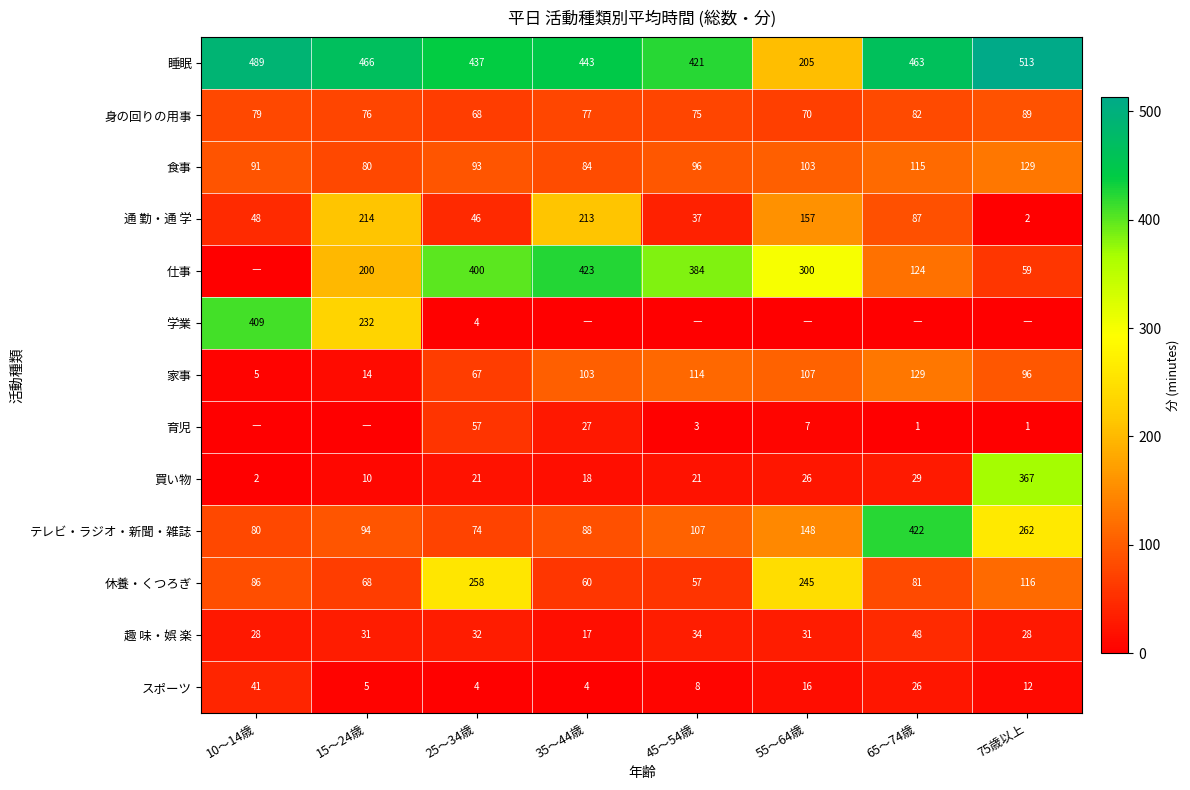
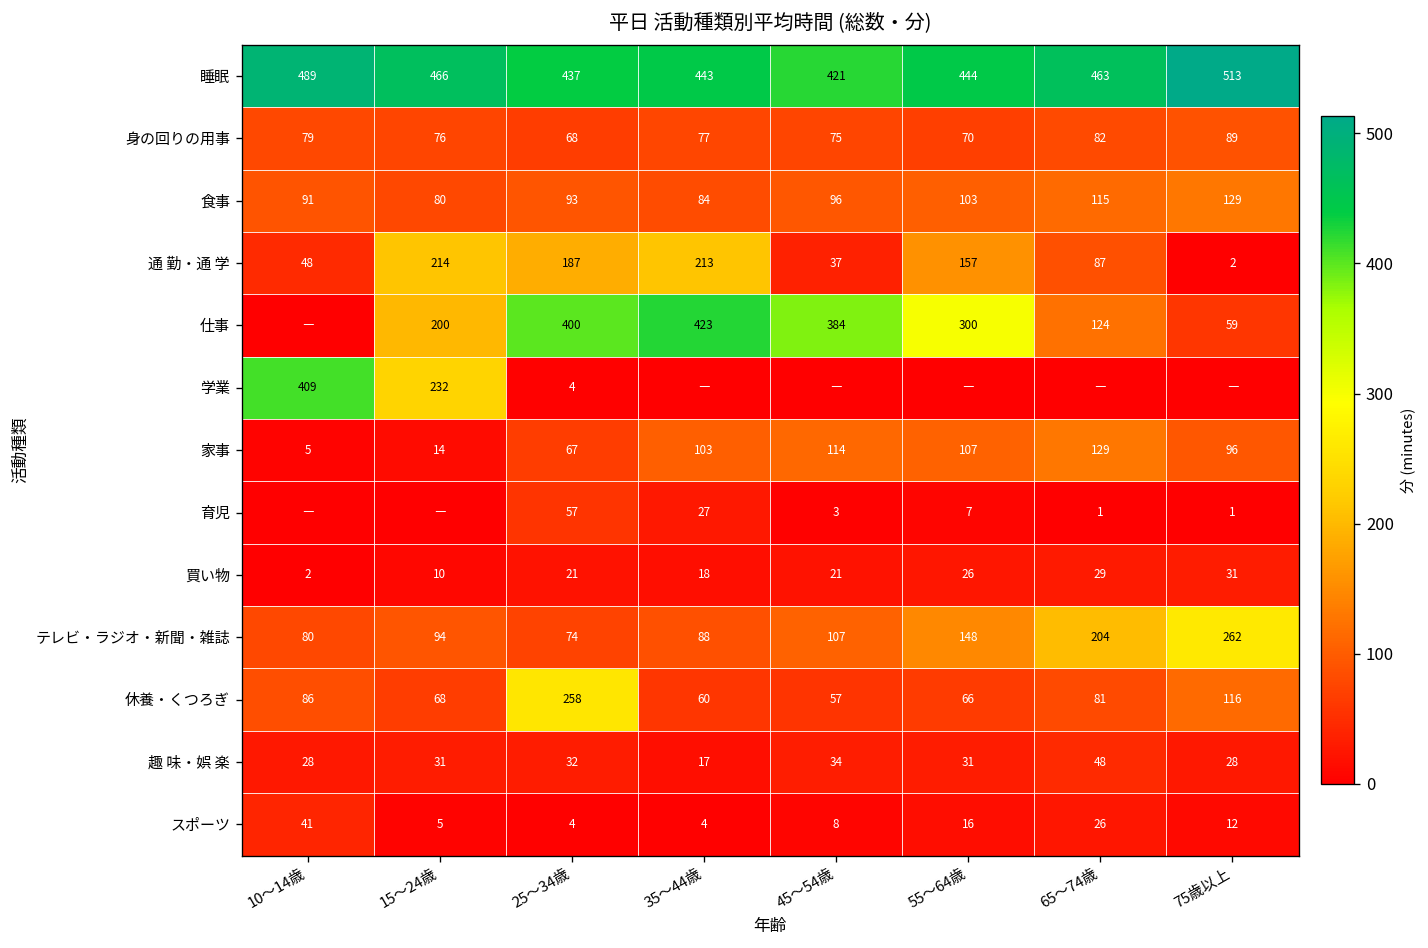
睡眠, 55～64歳: 205 -> 444
通 勤・通 学, 25～34歳: 46 -> 187
買い物, 75歳以上: 367 -> 31
テレビ・ラジオ・新聞・雑誌, 65～74歳: 422 -> 204
休養・くつろぎ, 55～64歳: 245 -> 66
